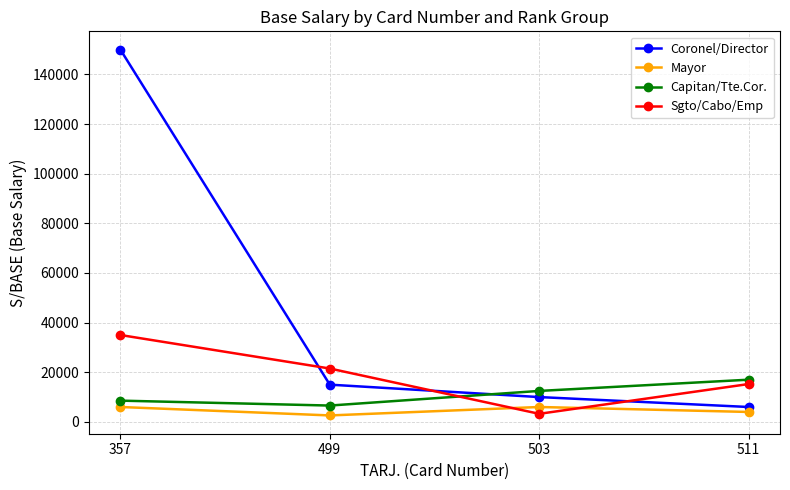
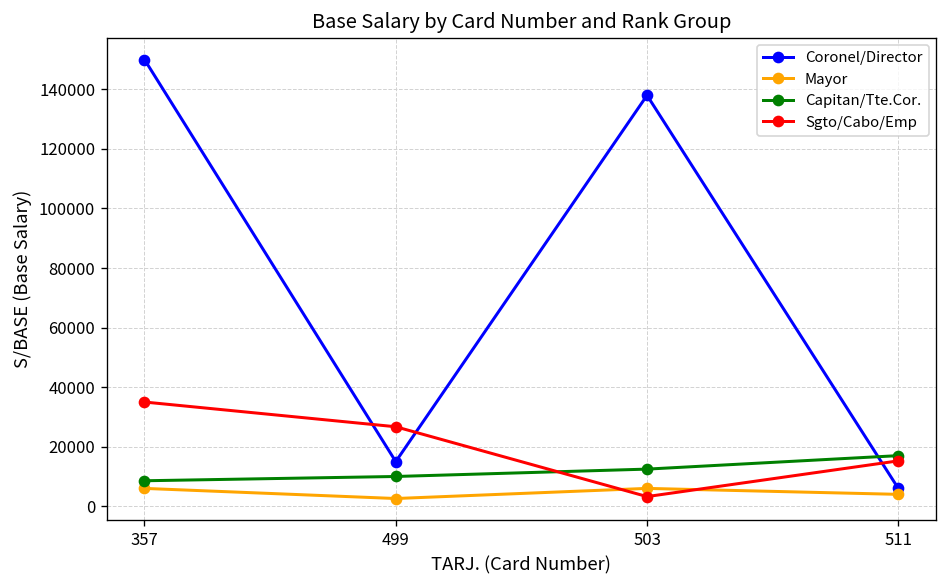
Capitan/Tte.Cor., 499: 7000 -> 10000
Sgto/Cabo/Emp, 499: 22000 -> 27000
Coronel/Director, 503: 10000 -> 138000
